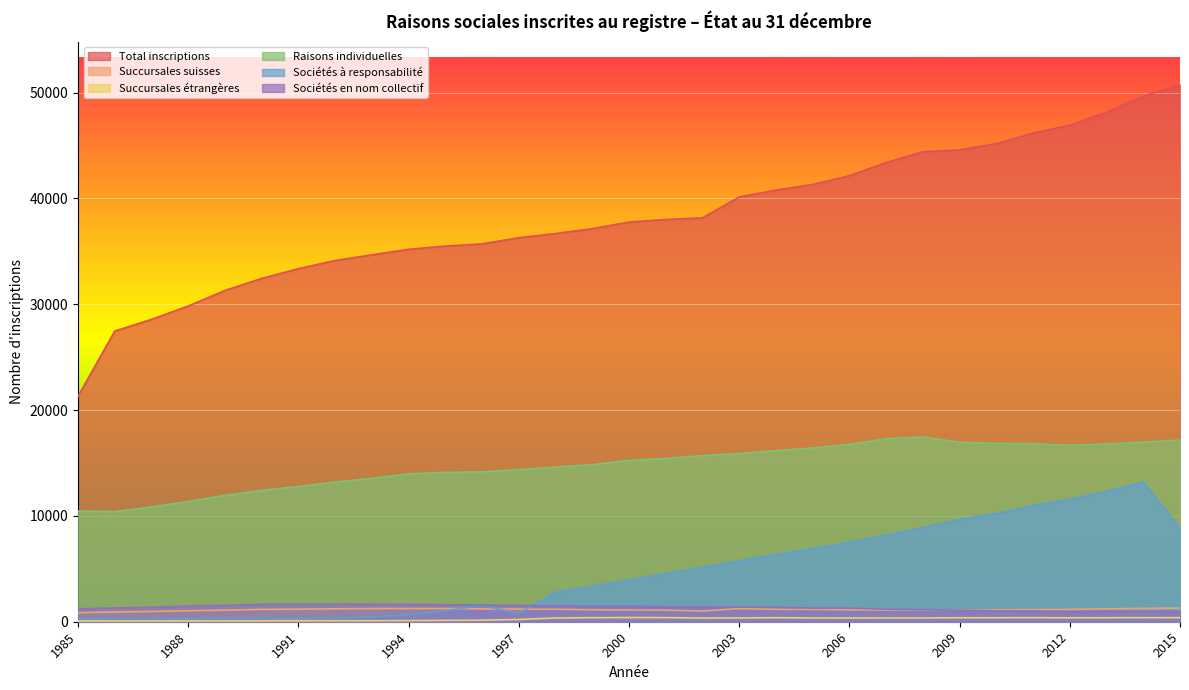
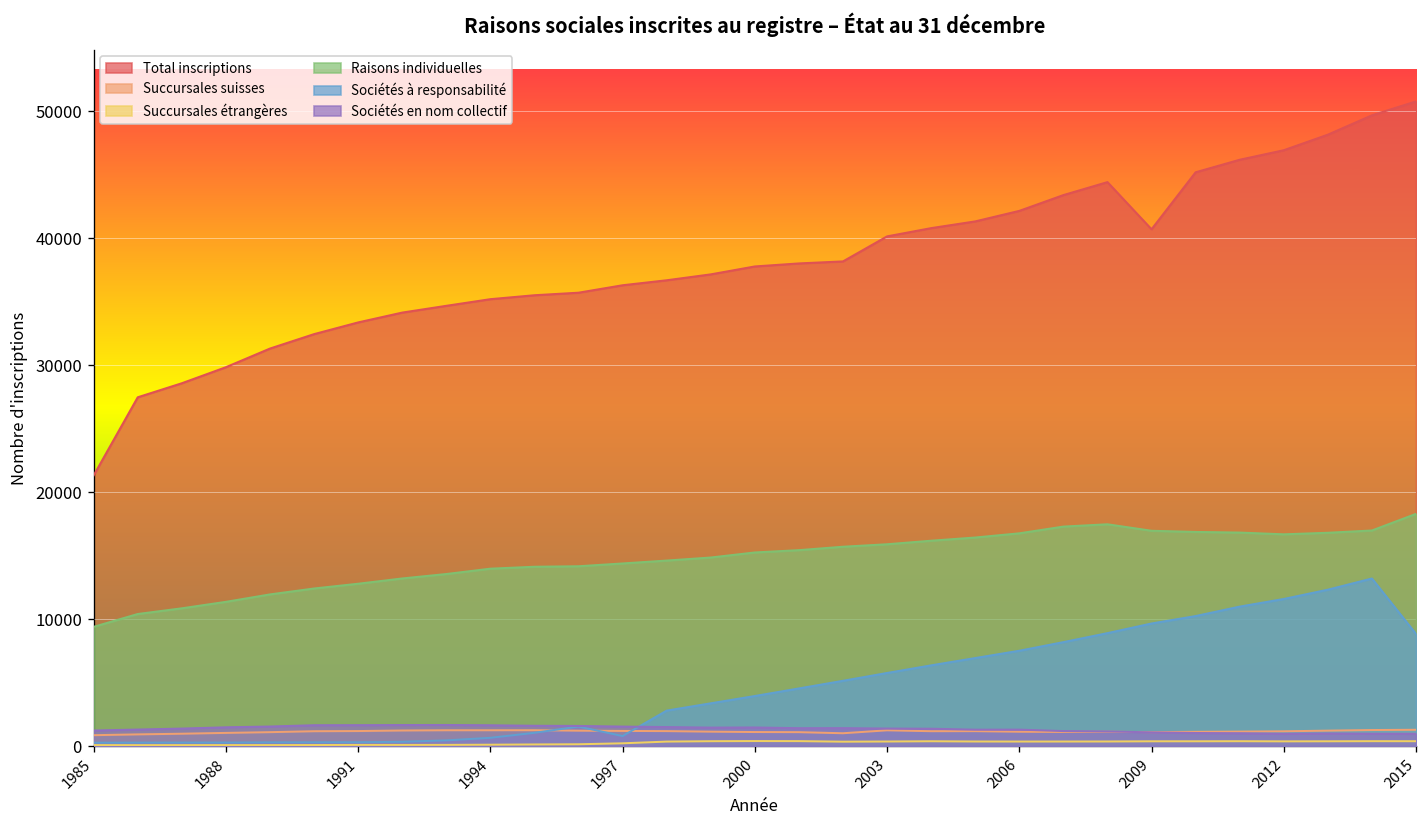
Raisons individuelles, 1985: 10500 -> 9400
Total inscriptions, 2009: 44600 -> 40700
Raisons individuelles, 2015: 17200 -> 18300
